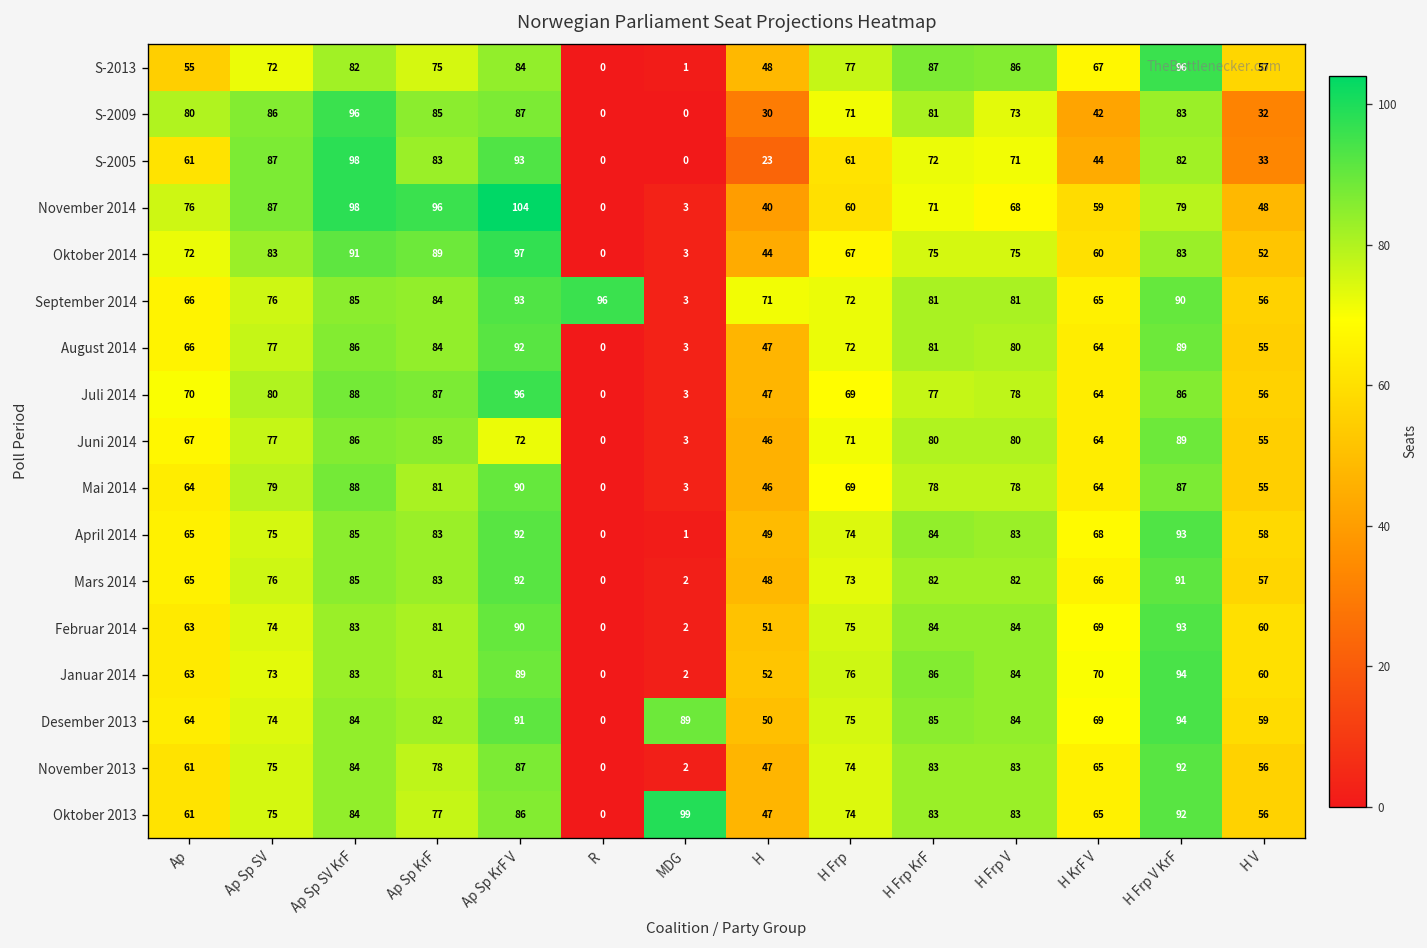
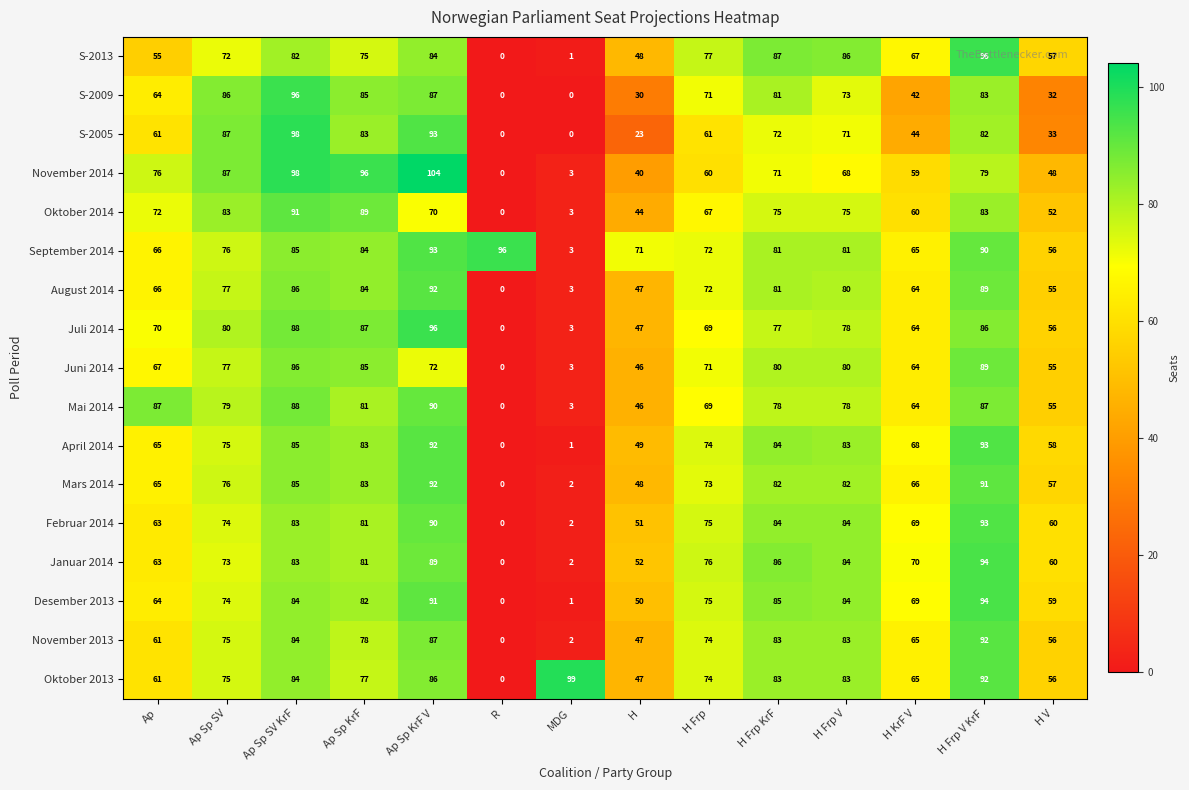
S-2009, Ap: 80 -> 64
Oktober 2014, Ap Sp KrF V: 97 -> 70
Mai 2014, Ap: 64 -> 87
Desember 2013, MDG: 89 -> 1
